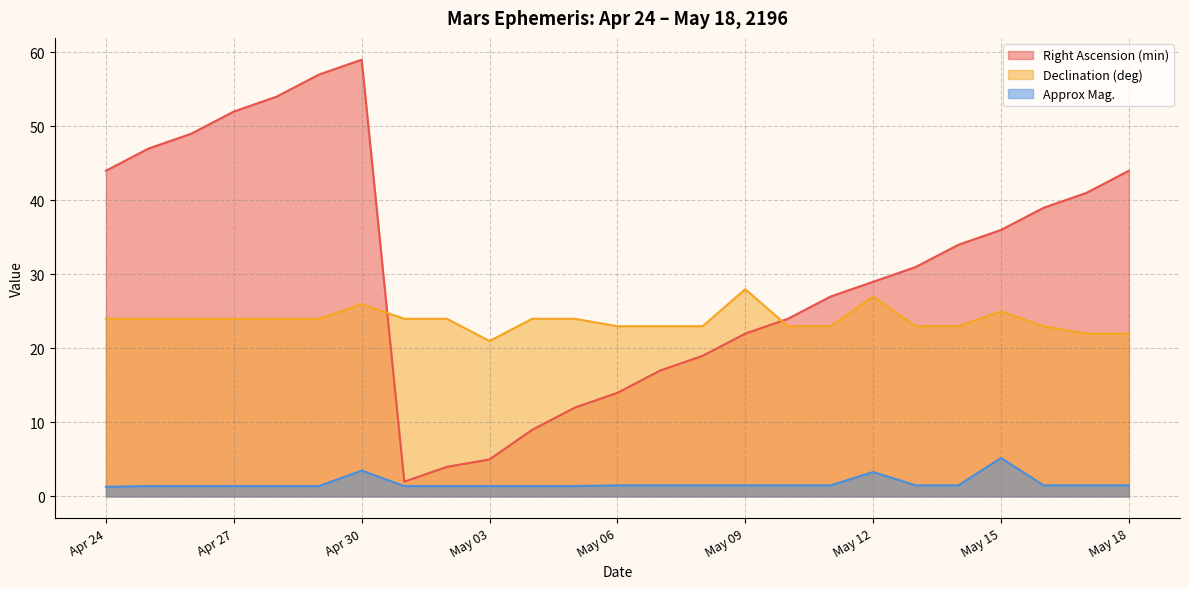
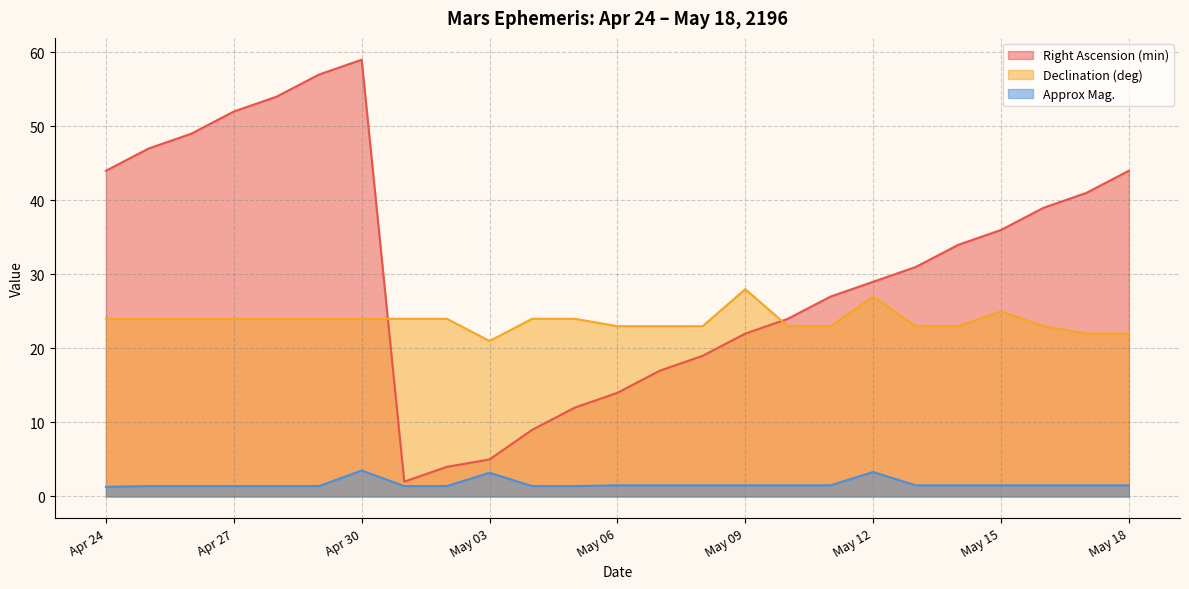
Declination (deg), Apr 30: 26 -> 24
Approx Mag., May 03: 1 -> 3
Approx Mag., May 15: 5 -> 2
